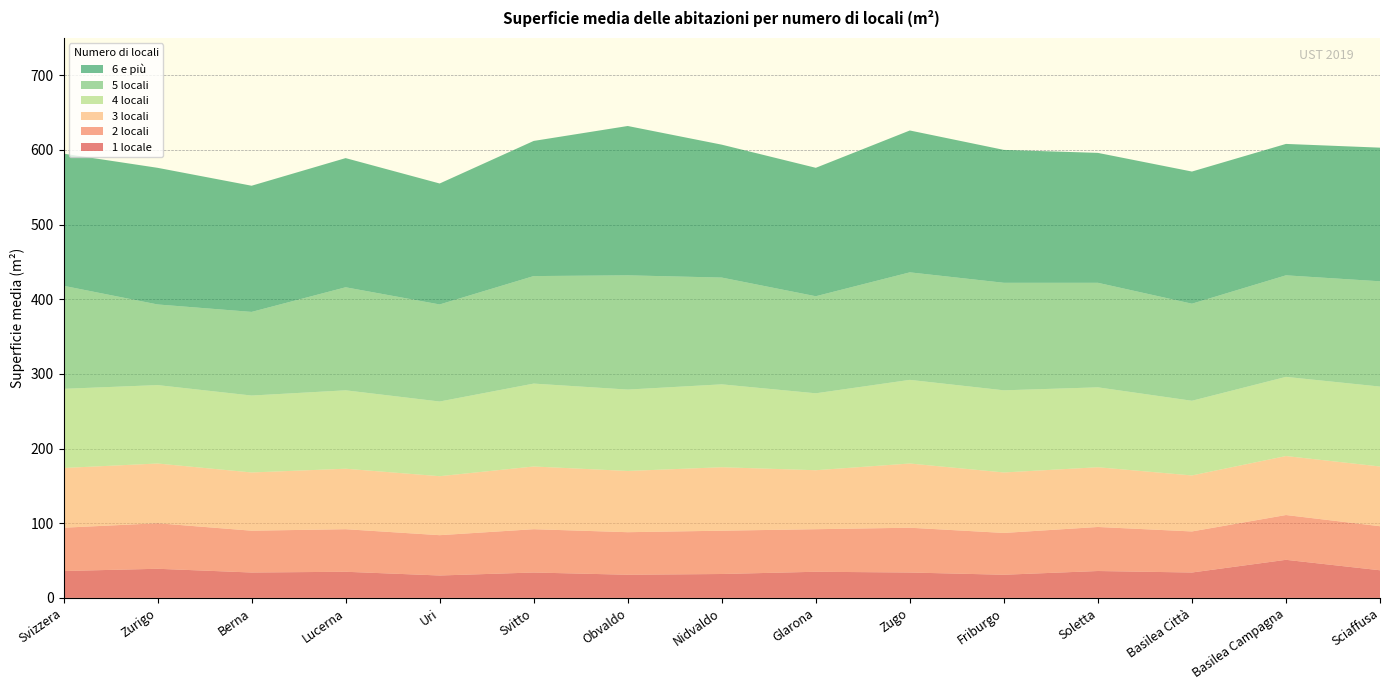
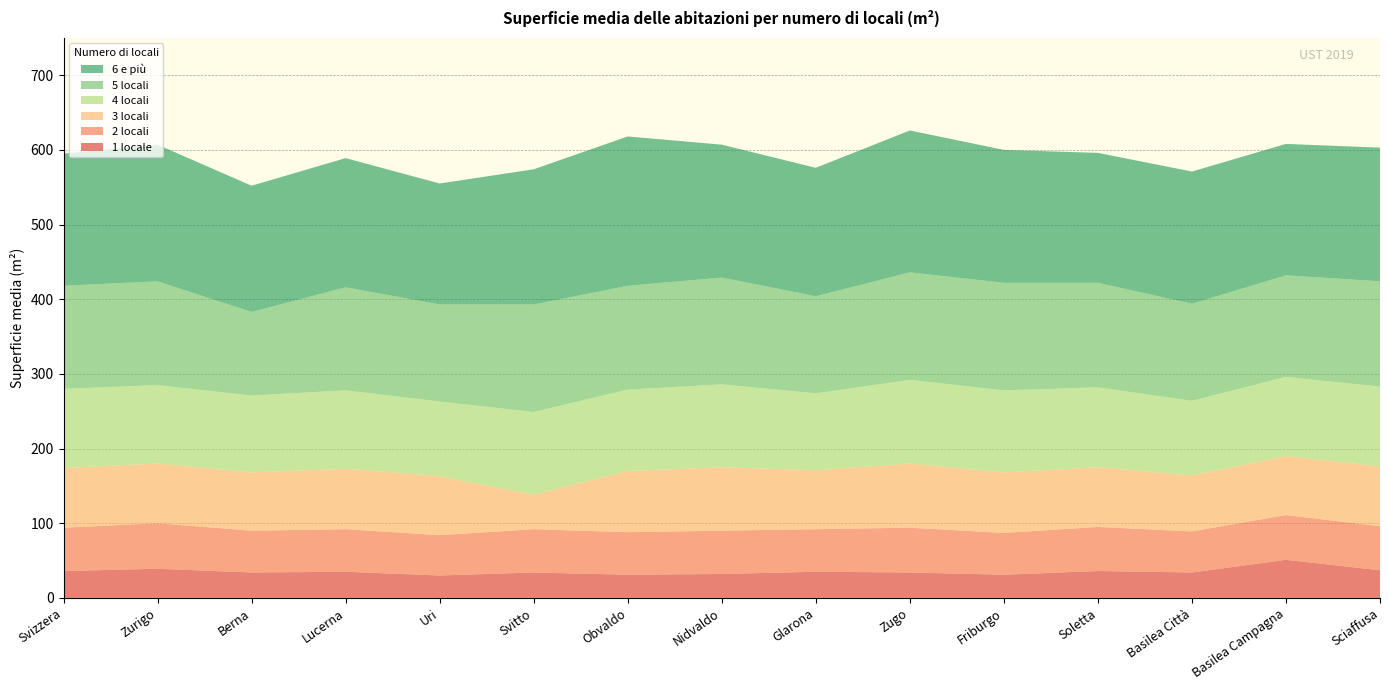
5 locali, Zurigo: 110 -> 140
3 locali, Svitto: 80 -> 50
5 locali, Obvaldo: 150 -> 140
